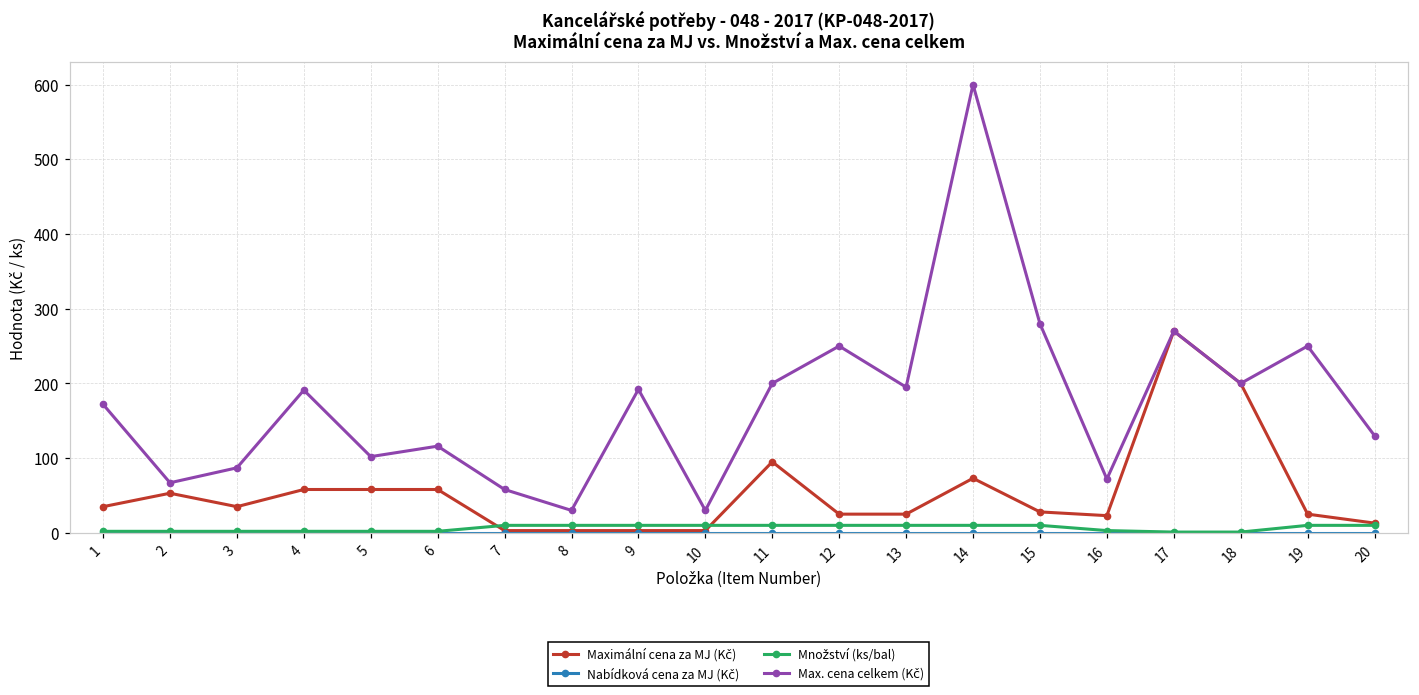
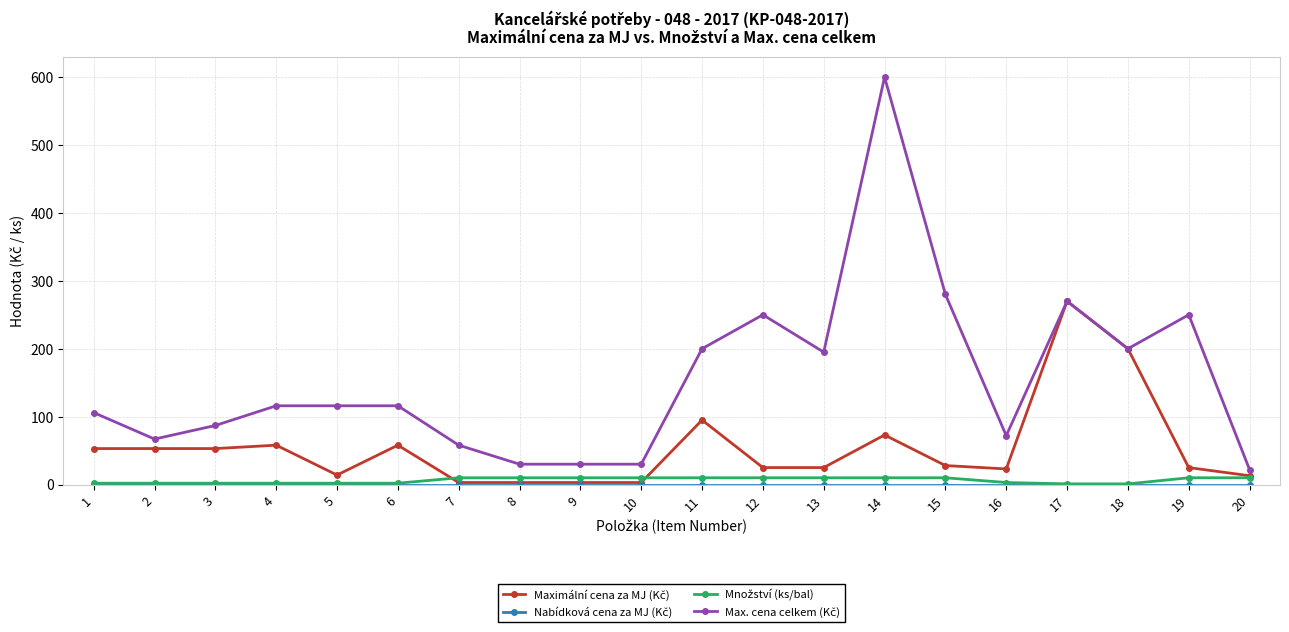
Maximální cena za MJ (Kč), 1: 40 -> 50
Max. cena celkem (Kč), 1: 170 -> 110
Maximální cena za MJ (Kč), 3: 40 -> 50
Max. cena celkem (Kč), 4: 190 -> 120
Maximální cena za MJ (Kč), 5: 60 -> 10
Max. cena celkem (Kč), 5: 100 -> 120
Max. cena celkem (Kč), 9: 190 -> 30
Max. cena celkem (Kč), 20: 130 -> 20
